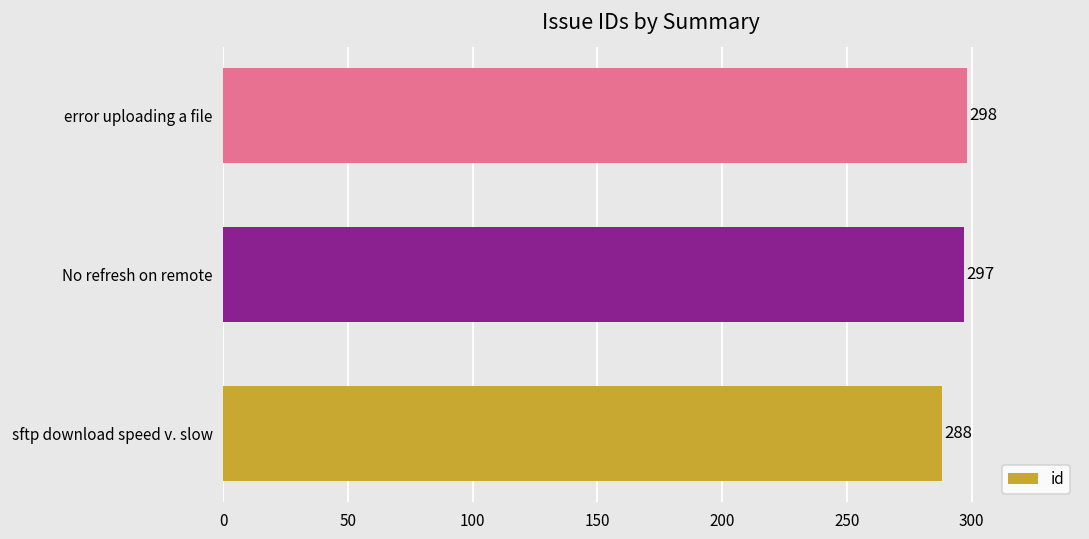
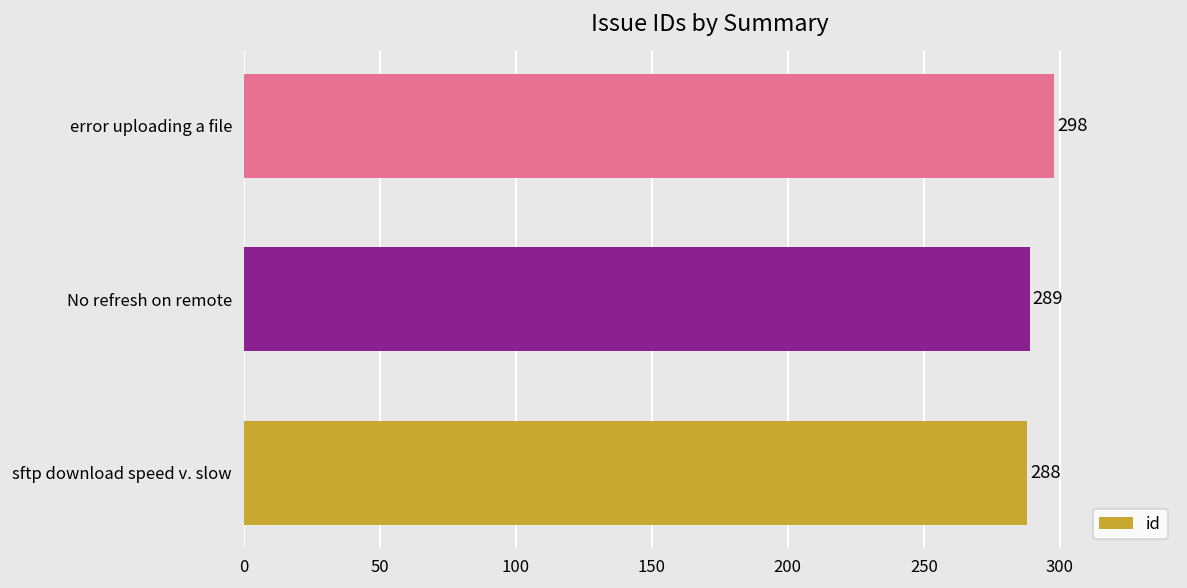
No refresh on remote: 297 -> 289
